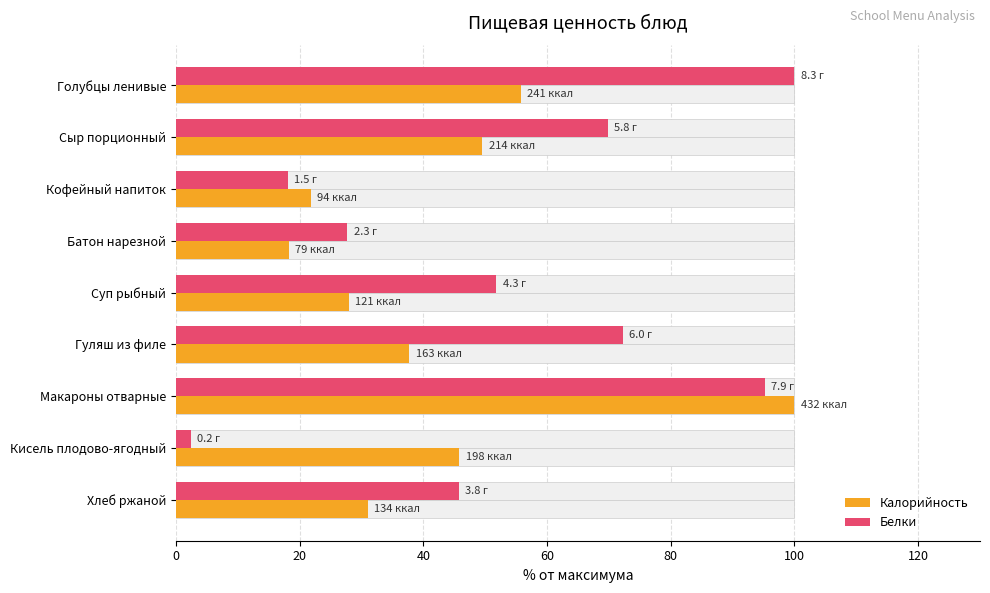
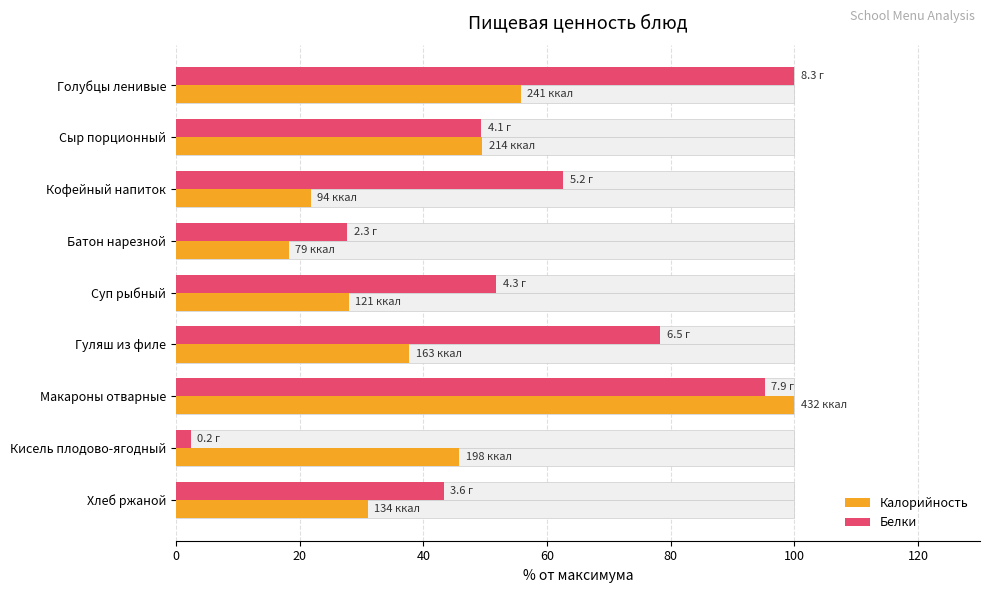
Белки, Сыр порционный: 5.8 -> 4.1
Белки, Кофейный напиток: 1.5 -> 5.2
Белки, Гуляш из филе: 6.0 -> 6.5
Белки, Хлеб ржаной: 3.8 -> 3.6
